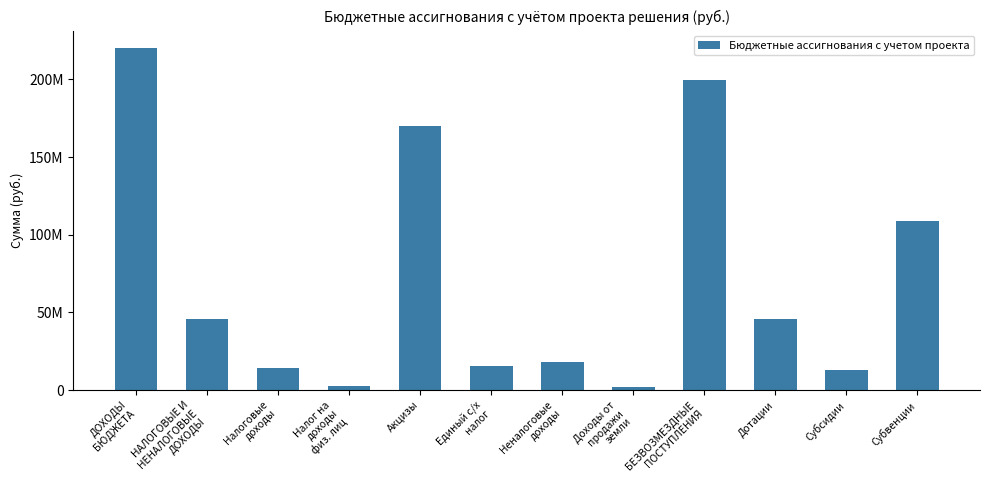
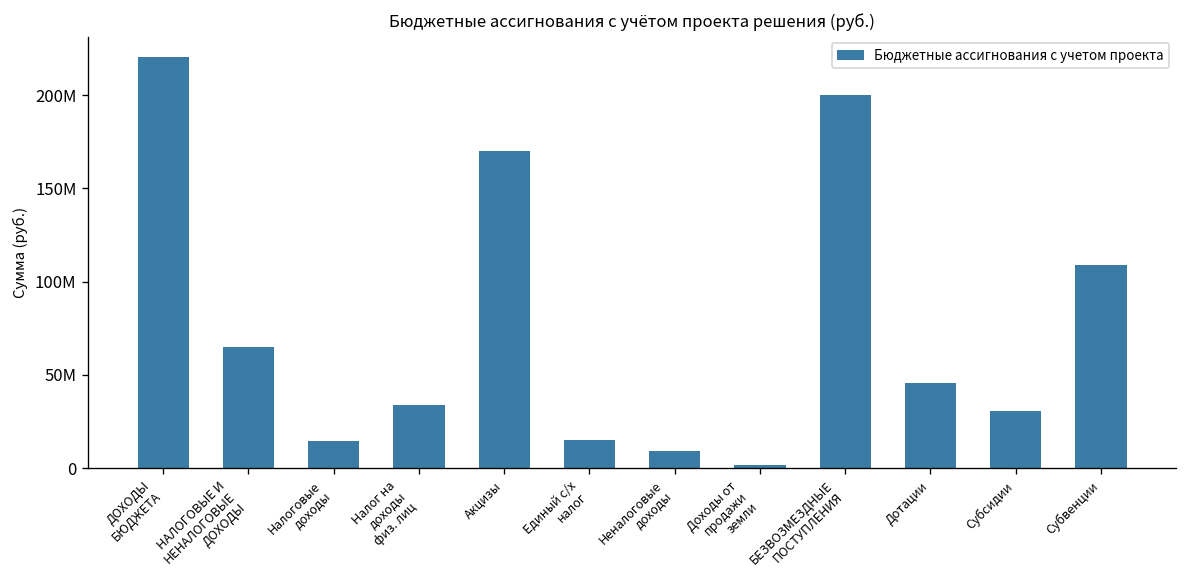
НАЛОГОВЫЕ И НЕНАЛОГОВЫЕ ДОХОДЫ: 46000000 -> 65000000
Налог на доходы физ. лиц: 3000000 -> 34000000
Неналоговые доходы: 18000000 -> 9000000
Субсидии: 13000000 -> 31000000
